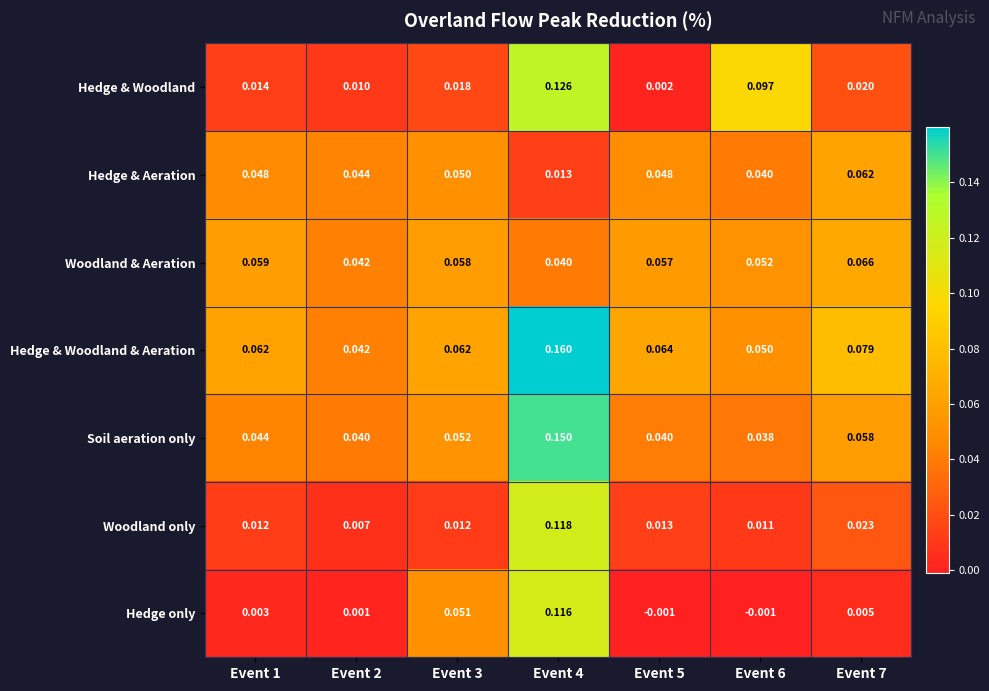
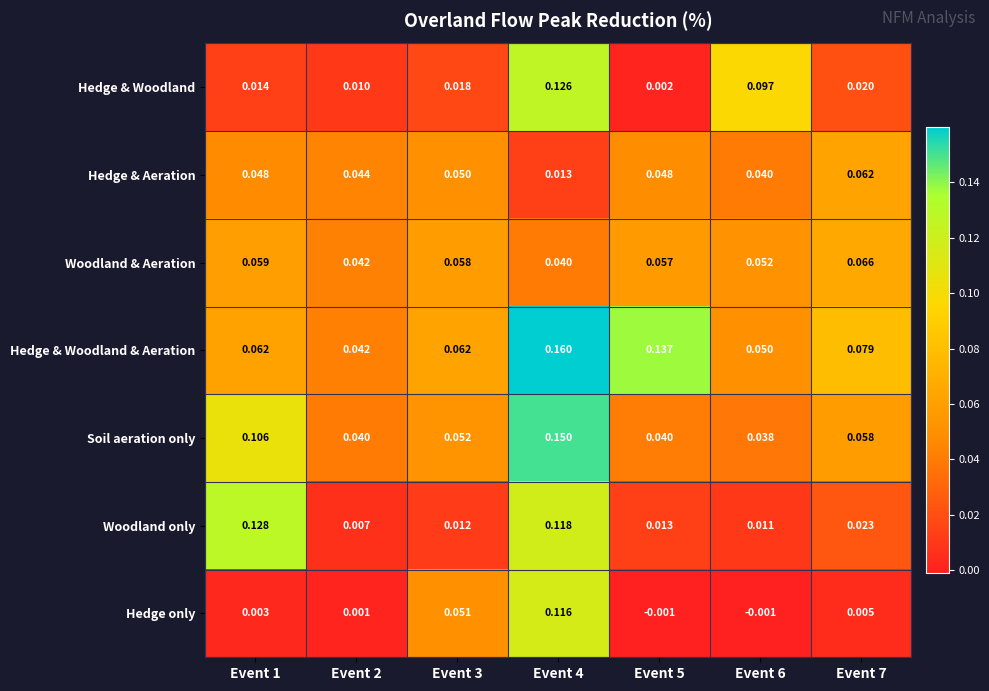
Hedge & Woodland & Aeration, Event 5: 0.064 -> 0.137
Soil aeration only, Event 1: 0.044 -> 0.106
Woodland only, Event 1: 0.012 -> 0.128
